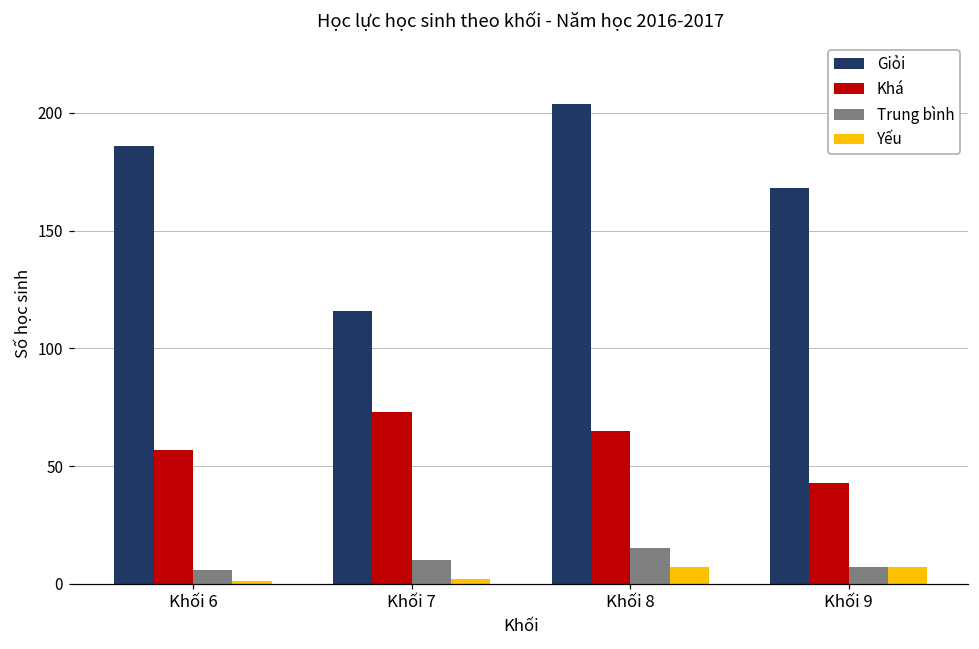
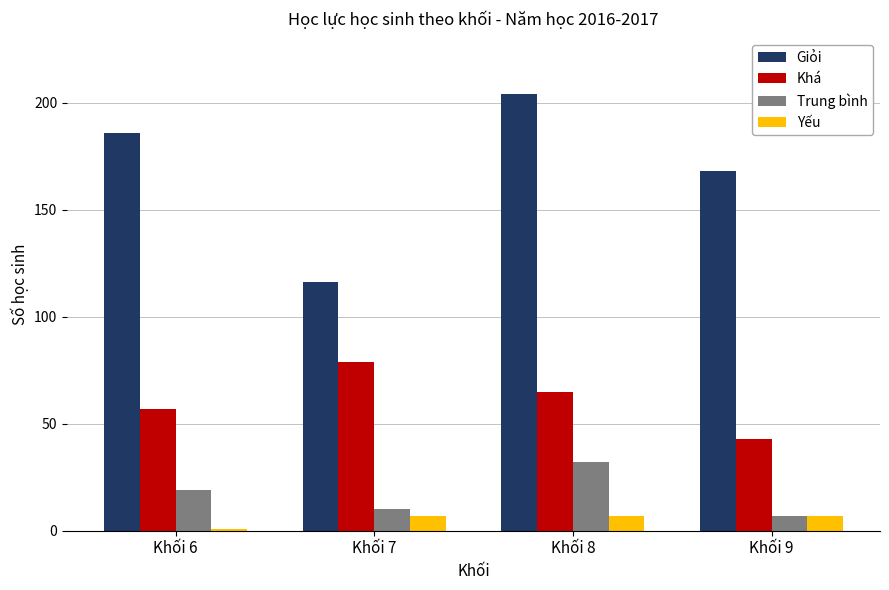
Trung bình, Khối 6: 6 -> 19
Khá, Khối 7: 73 -> 79
Yếu, Khối 7: 2 -> 7
Trung bình, Khối 8: 15 -> 32
